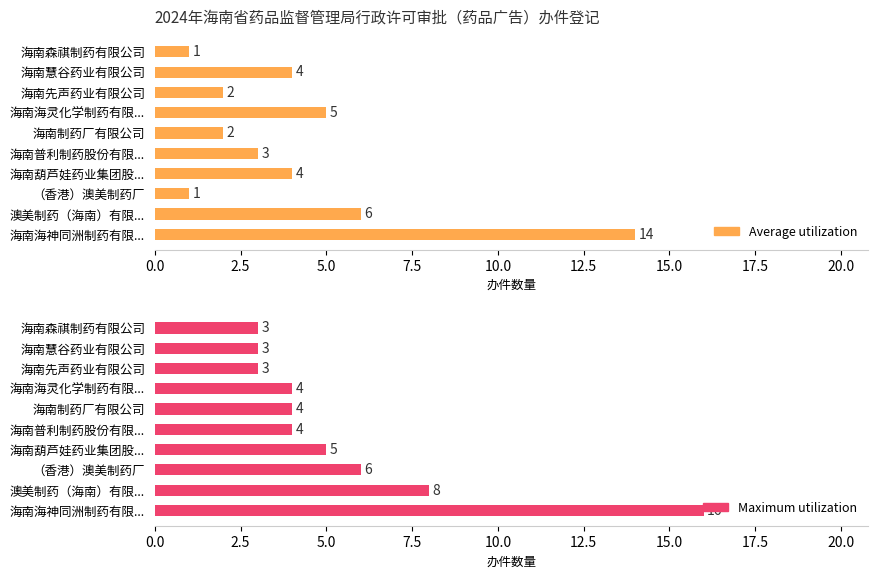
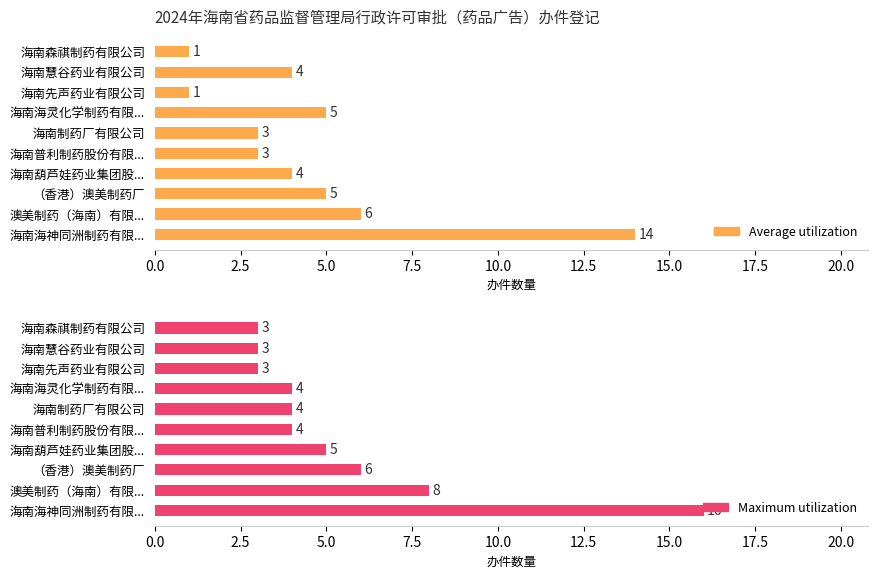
2024年海南省药品监督管理局行政许可审批（药品广告）办件登记, 海南先声药业有限公司: 2 -> 1
2024年海南省药品监督管理局行政许可审批（药品广告）办件登记, 海南制药厂有限公司: 2 -> 3
2024年海南省药品监督管理局行政许可审批（药品广告）办件登记, （香港）澳美制药厂: 1 -> 5
